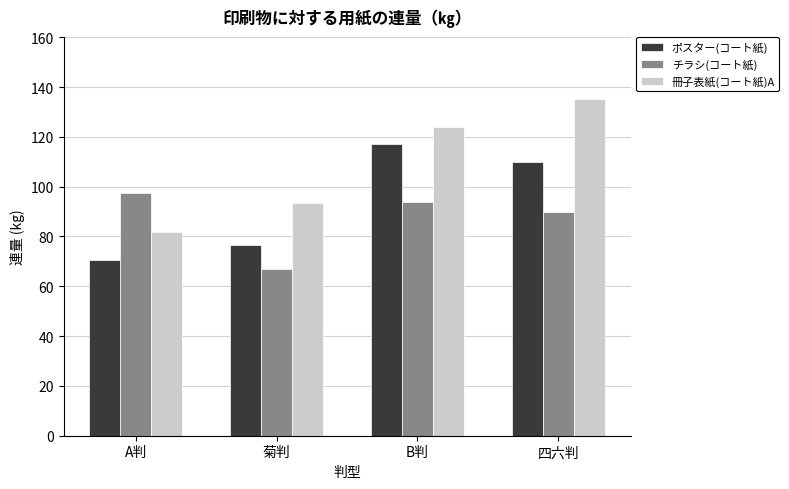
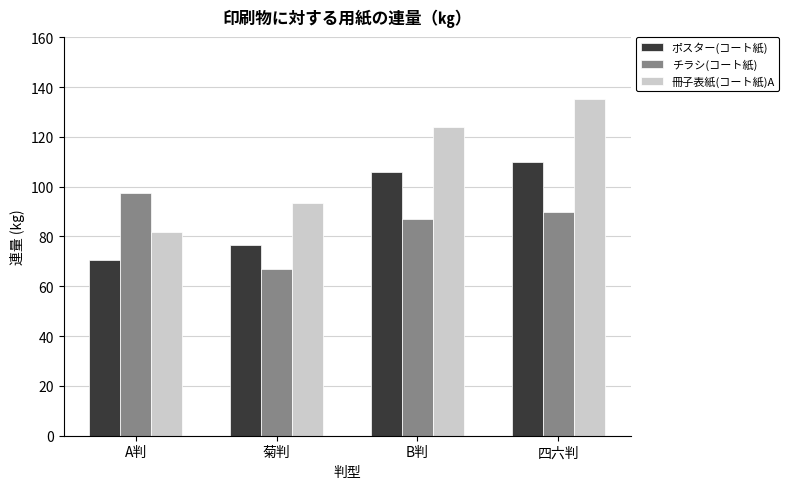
ポスター(コート紙), B判: 117 -> 106
チラシ(コート紙), B判: 94 -> 87
